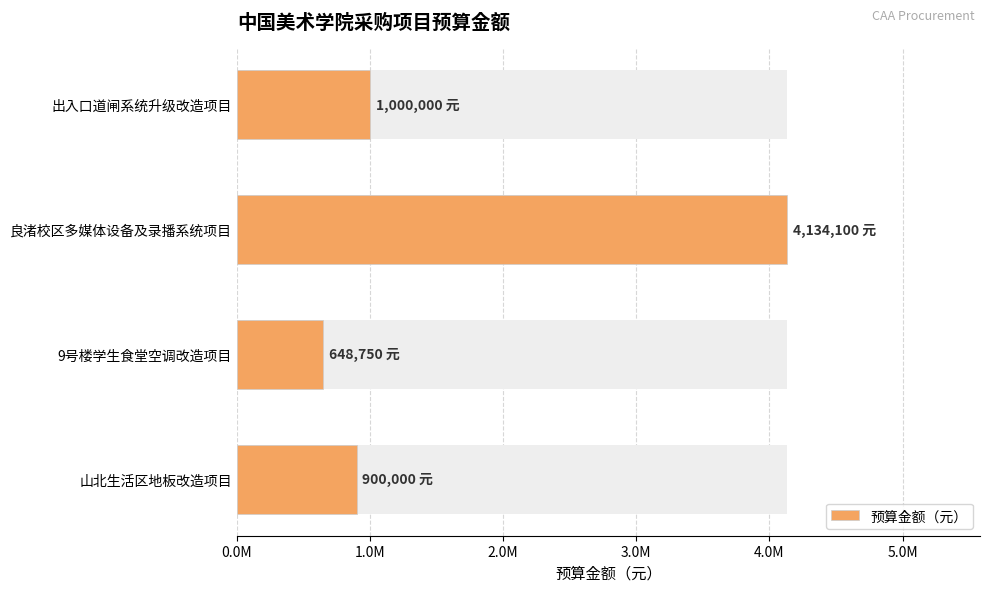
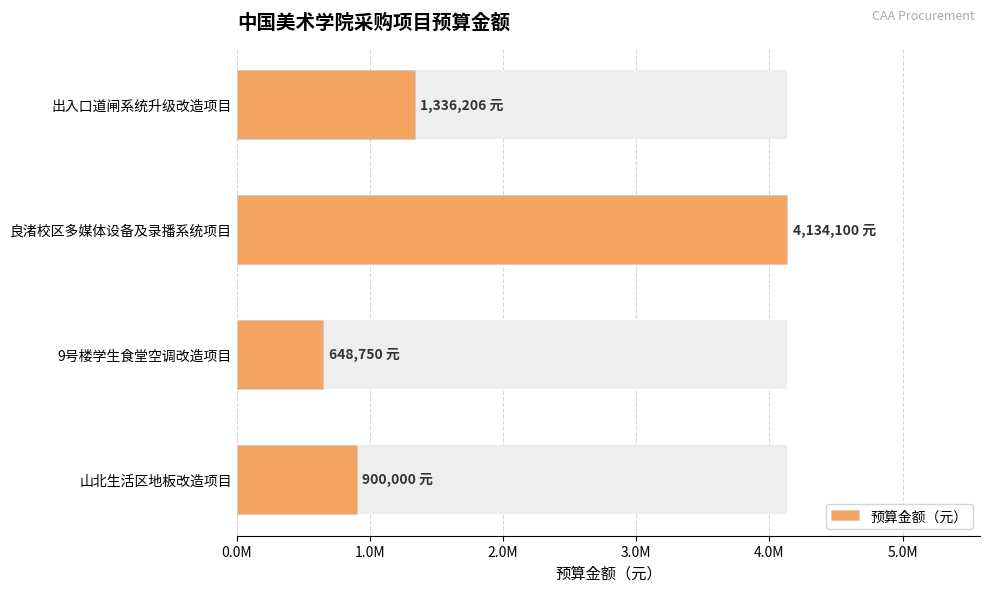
预算金额（元）, 出入口道闸系统升级改造项目: 1,000,000 -> 1,336,206
